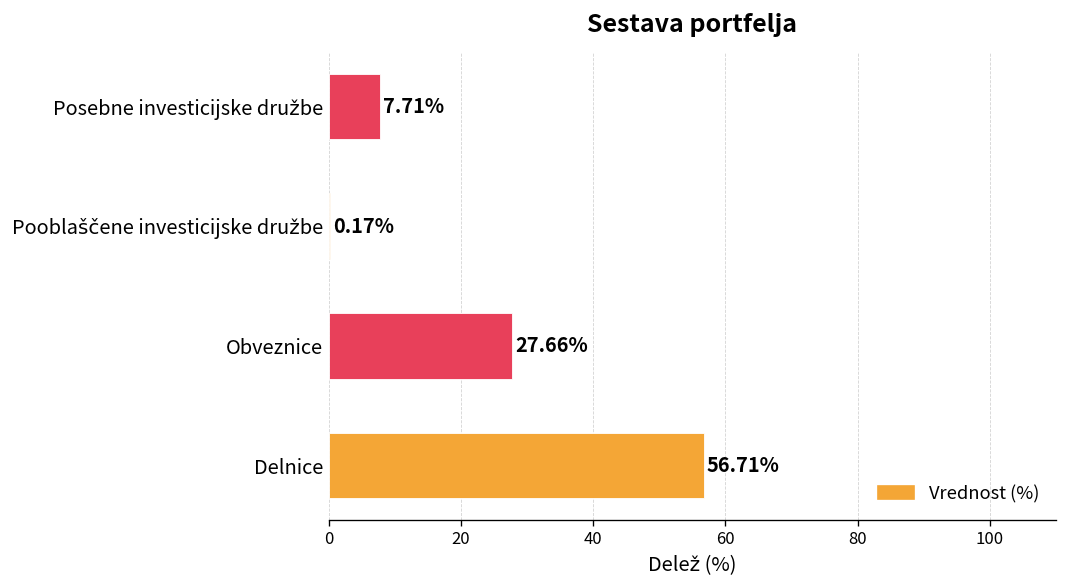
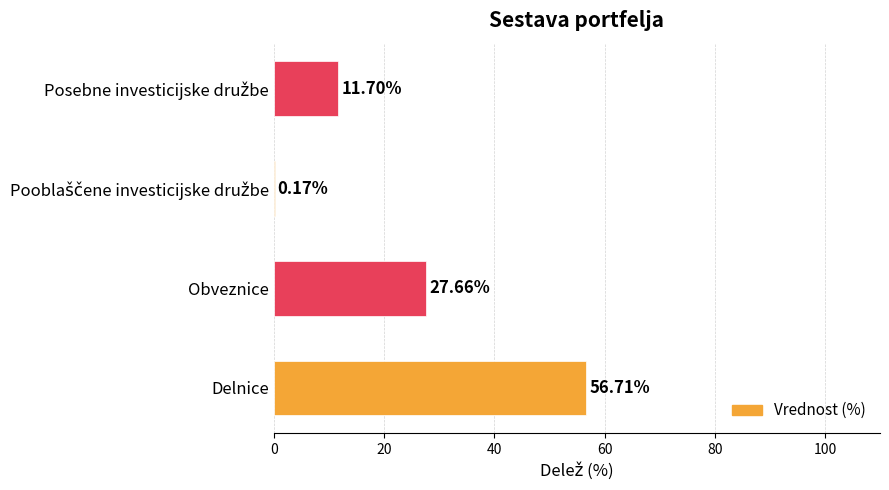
Posebne investicijske družbe: 7.71% -> 11.70%
